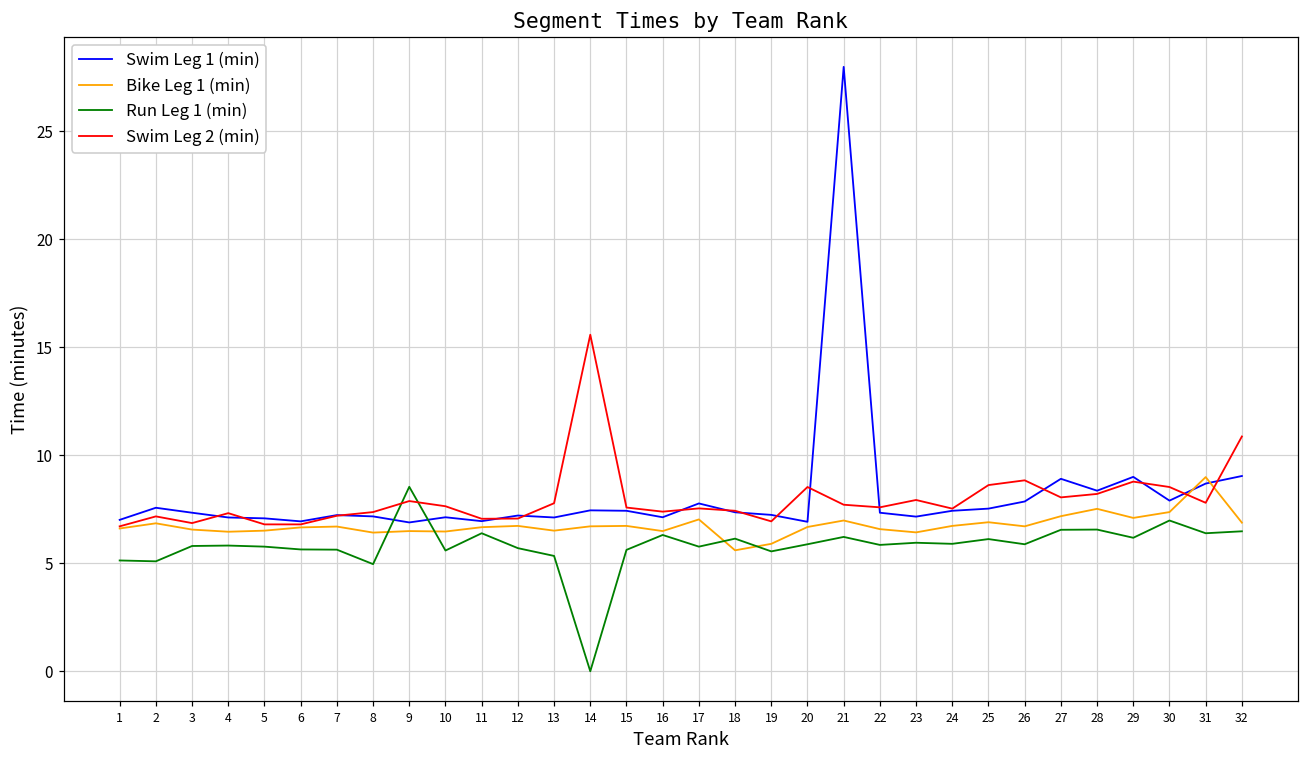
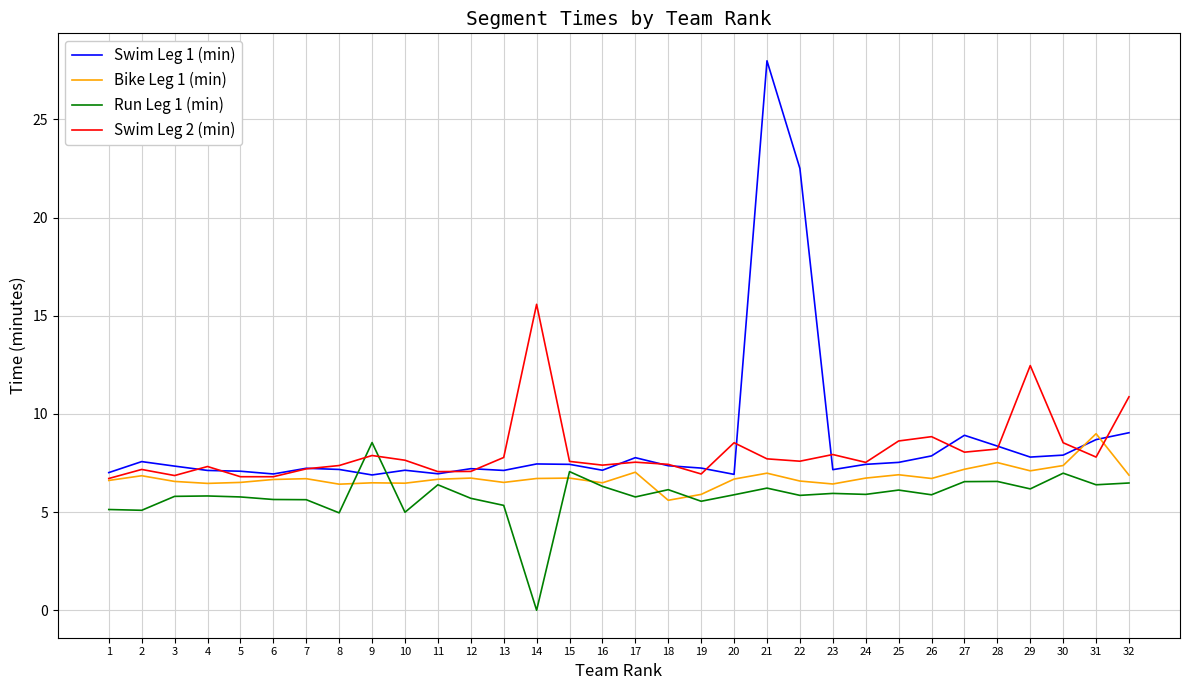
Run Leg 1 (min), 10: 5.6 -> 5.0
Run Leg 1 (min), 15: 5.6 -> 7.1
Swim Leg 1 (min), 22: 7.3 -> 22.5
Swim Leg 1 (min), 29: 9.0 -> 7.8
Swim Leg 2 (min), 29: 8.8 -> 12.5
